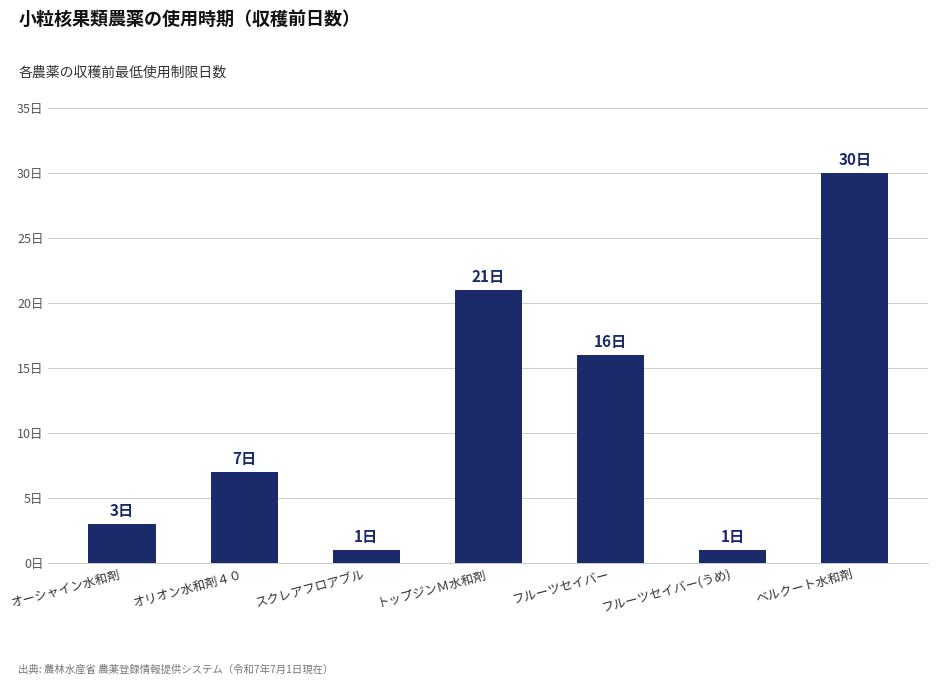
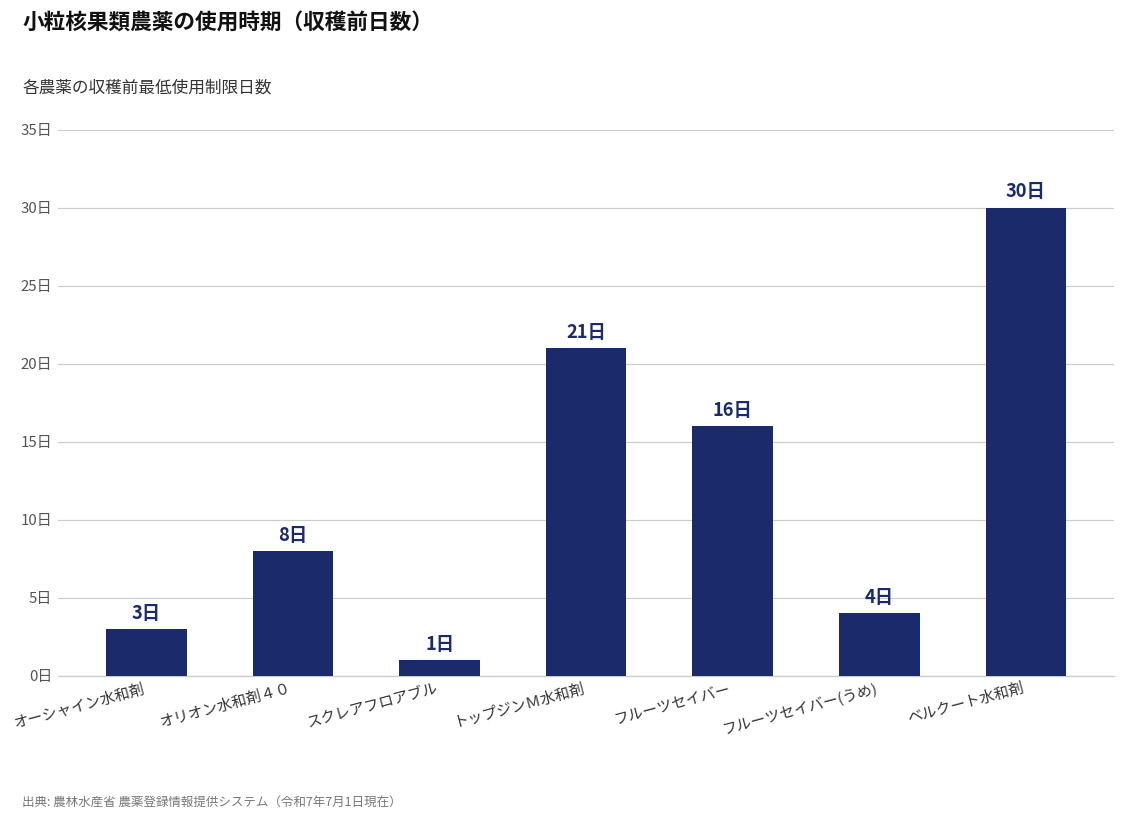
オリオン水和剤４０: 7日 -> 8日
フルーツセイバー(うめ): 1日 -> 4日
